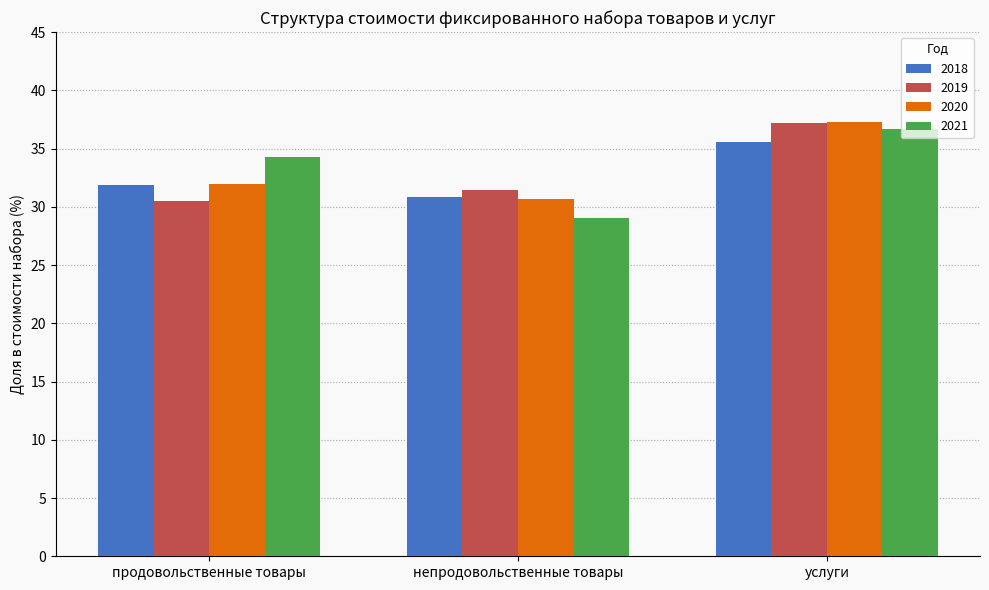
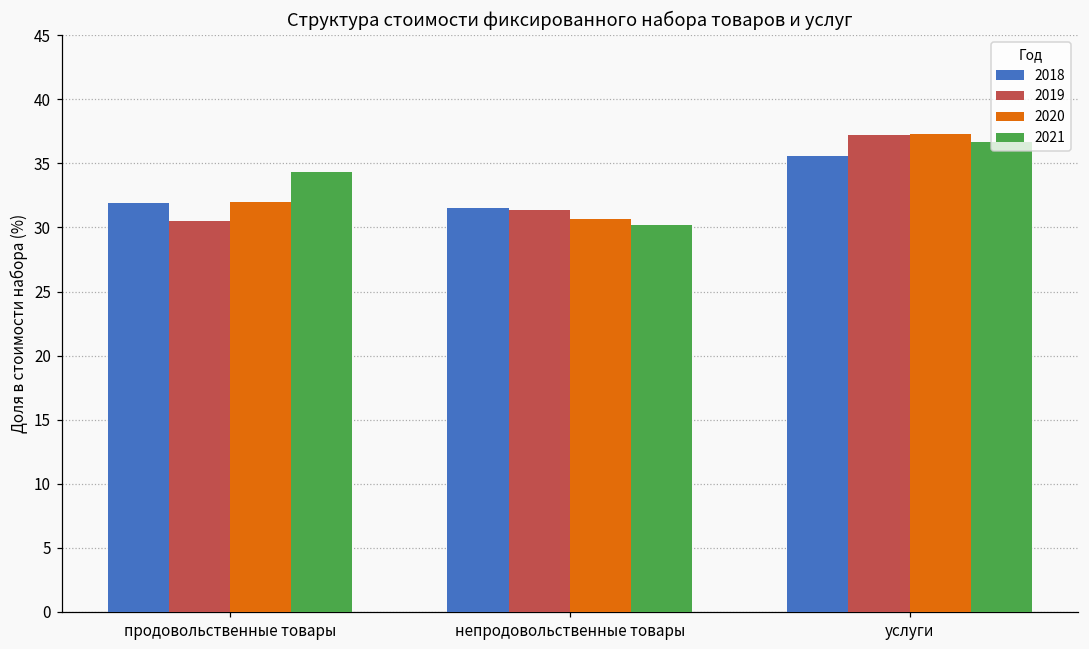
2018, непродовольственные товары: 30.8 -> 31.5
2021, непродовольственные товары: 29.0 -> 30.2
